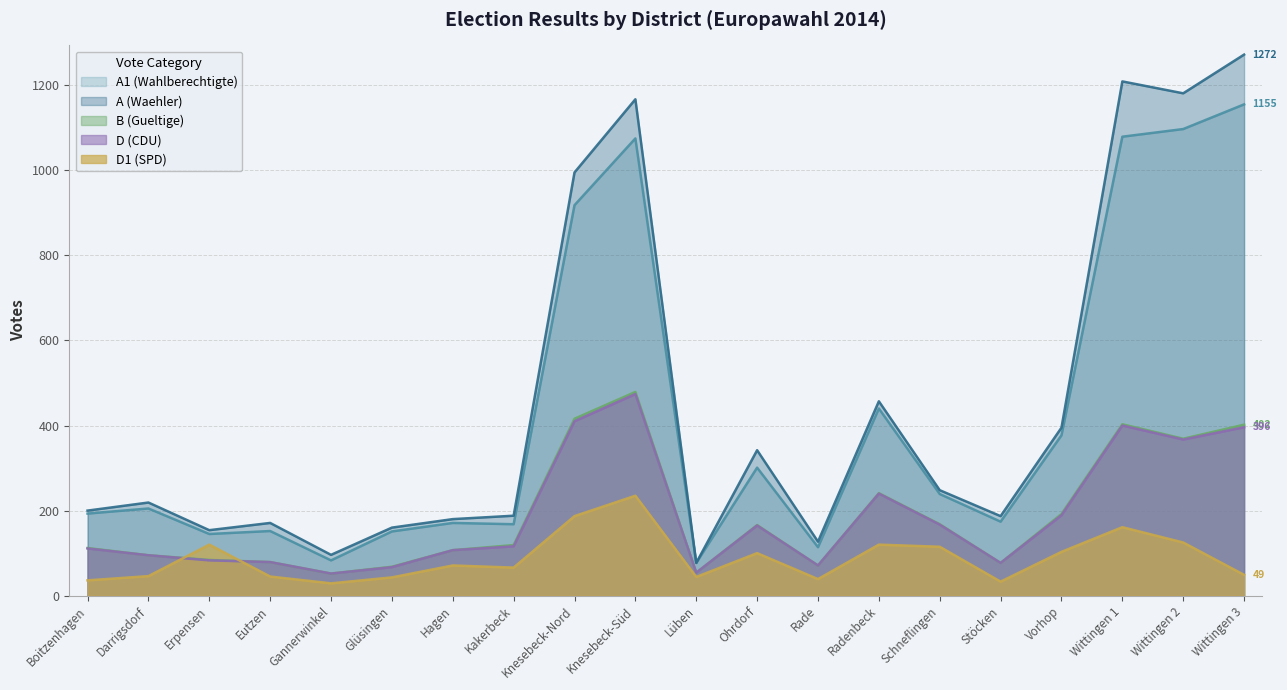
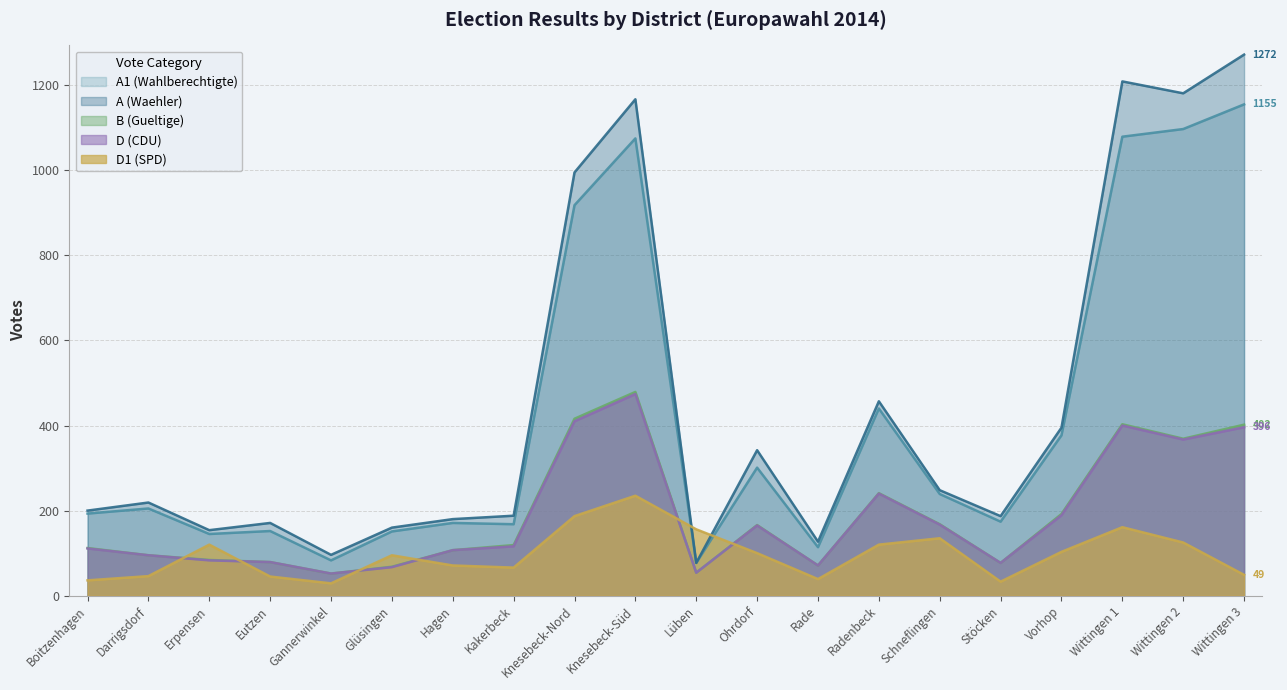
D1 (SPD), Glüsingen: 40 -> 100
D1 (SPD), Lüben: 40 -> 160
D1 (SPD), Schneflingen: 120 -> 140
